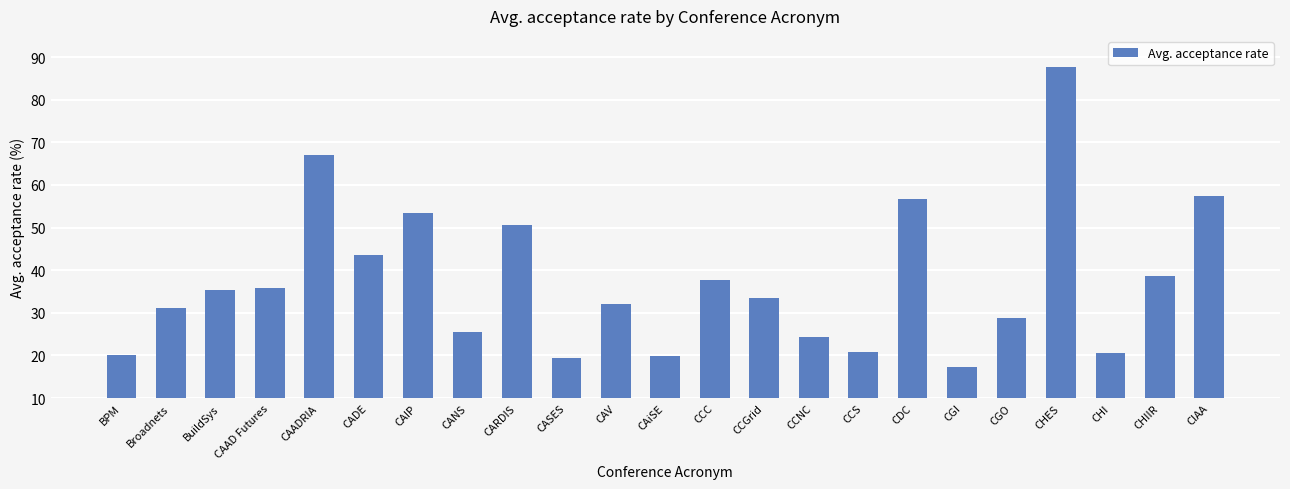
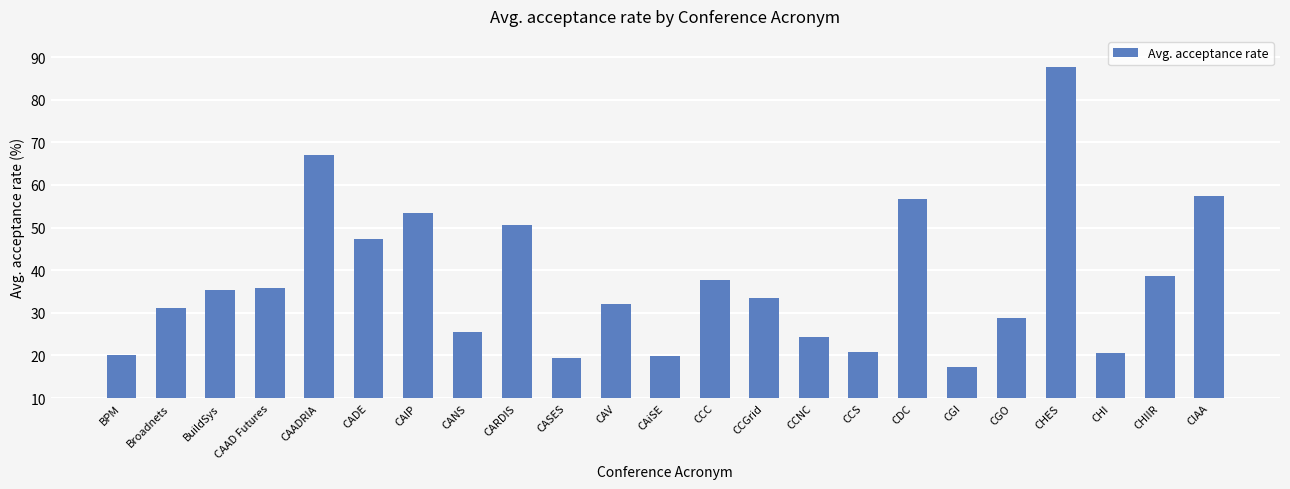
CADE: 44 -> 47
